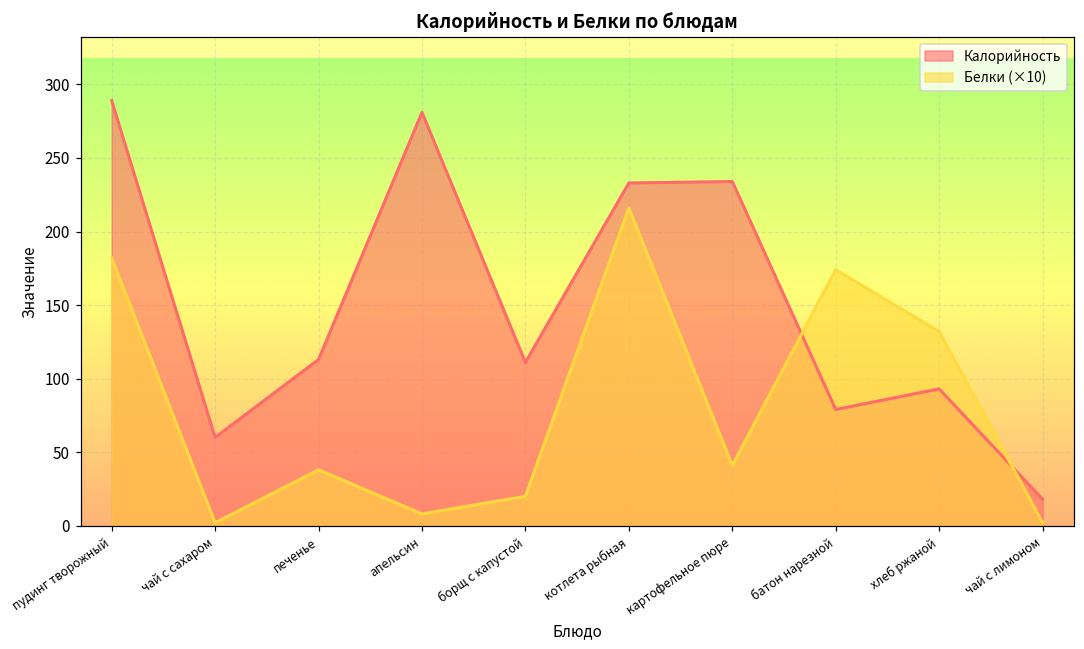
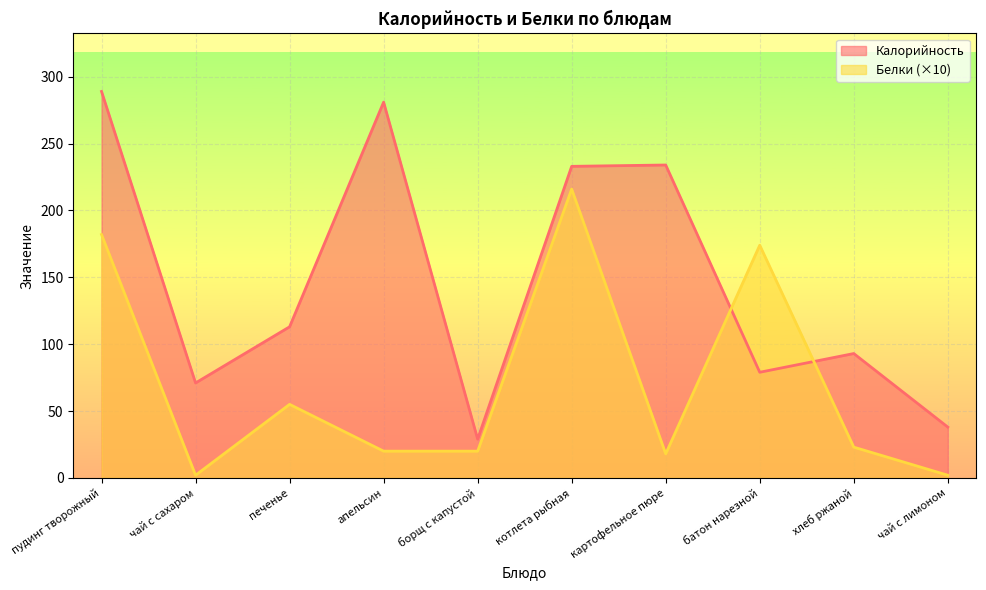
Калорийность, чай с сахаром: 60 -> 71
Белки (×10), печенье: 38 -> 55
Белки (×10), апельсин: 8 -> 20
Калорийность, борщ с капустой: 111 -> 29
Белки (×10), картофельное пюре: 41 -> 18
Белки (×10), хлеб ржаной: 132 -> 23
Калорийность, чай с лимоном: 18 -> 38
